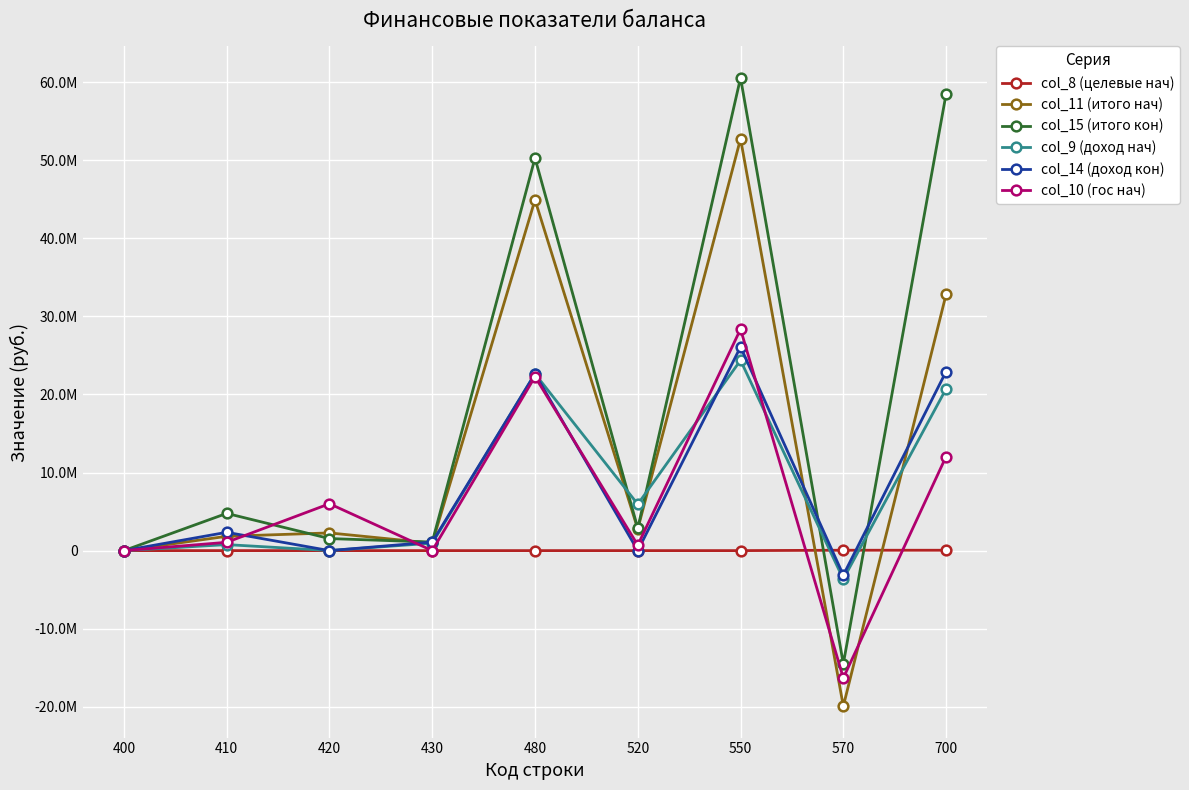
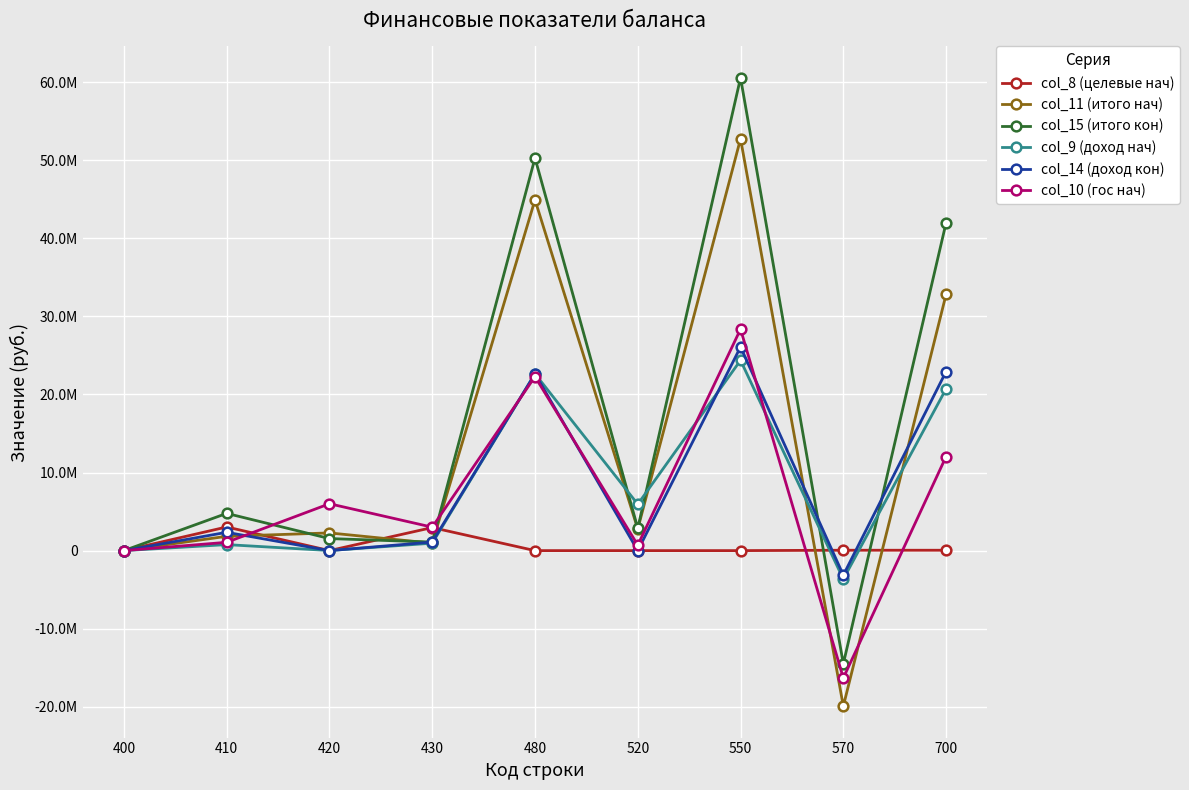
col_8 (целевые нач), 410: 0 -> 3000000
col_8 (целевые нач), 430: 0 -> 3000000
col_10 (гос нач), 430: 0 -> 3000000
col_15 (итого кон), 700: 58000000 -> 42000000
